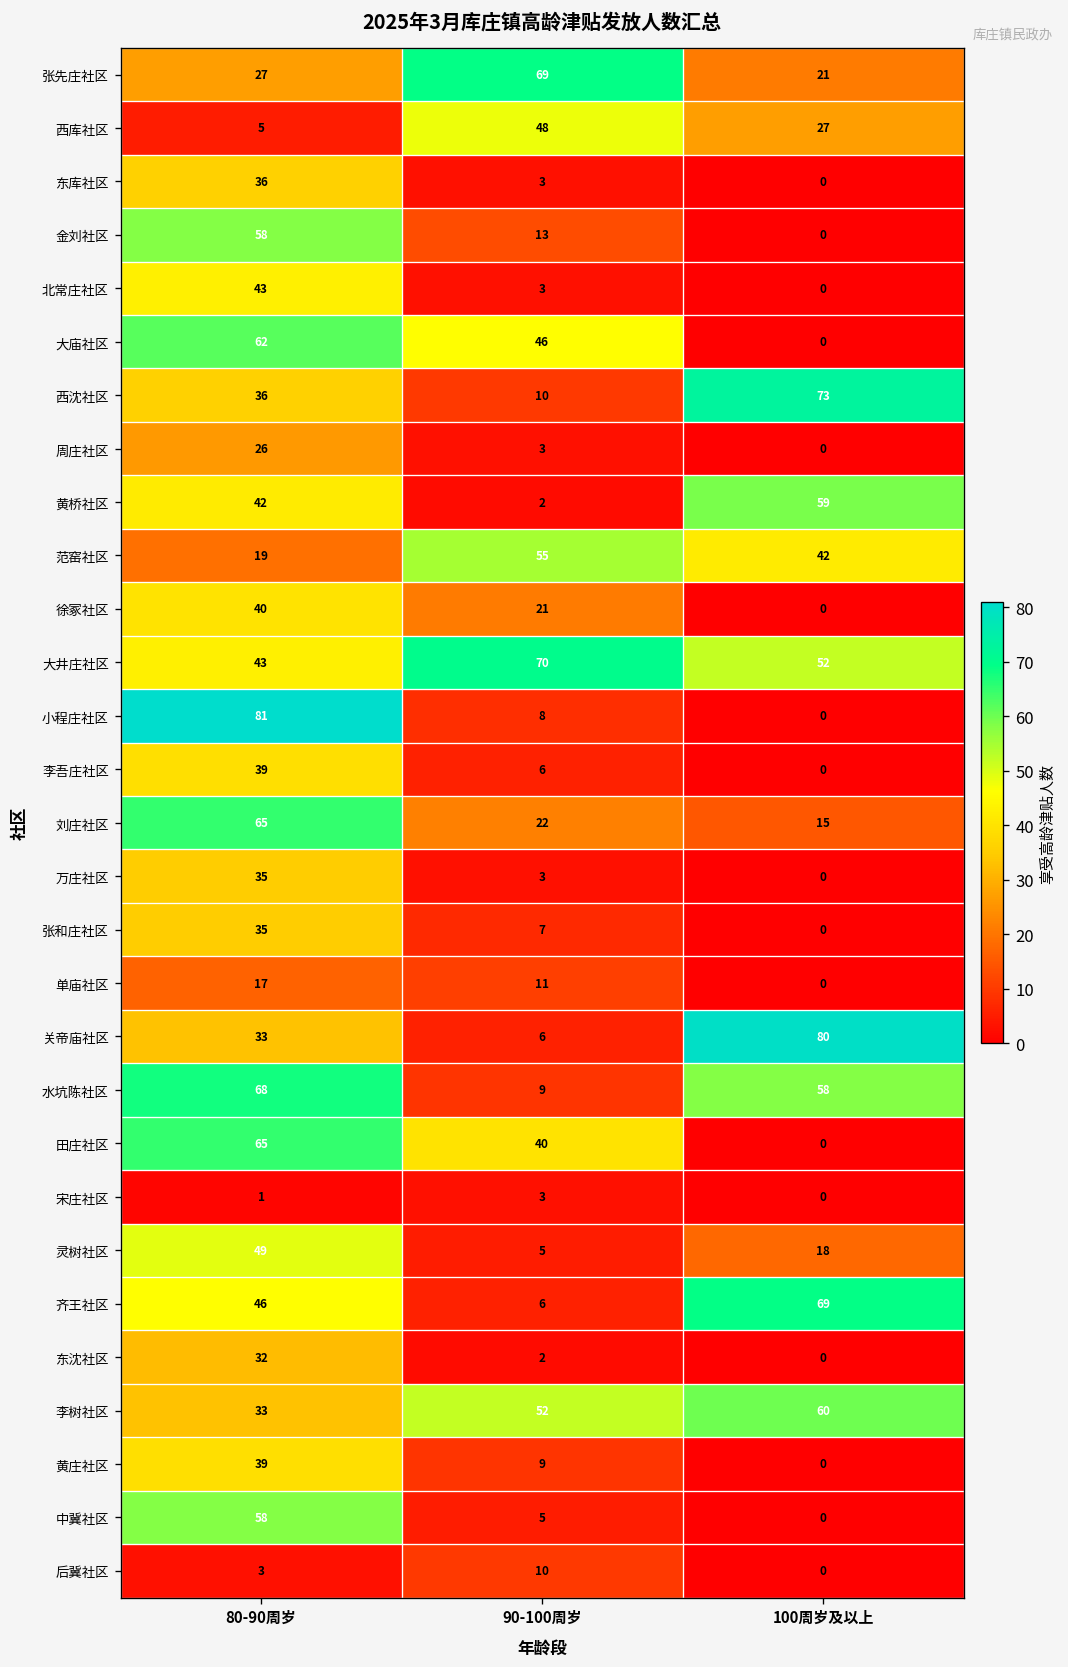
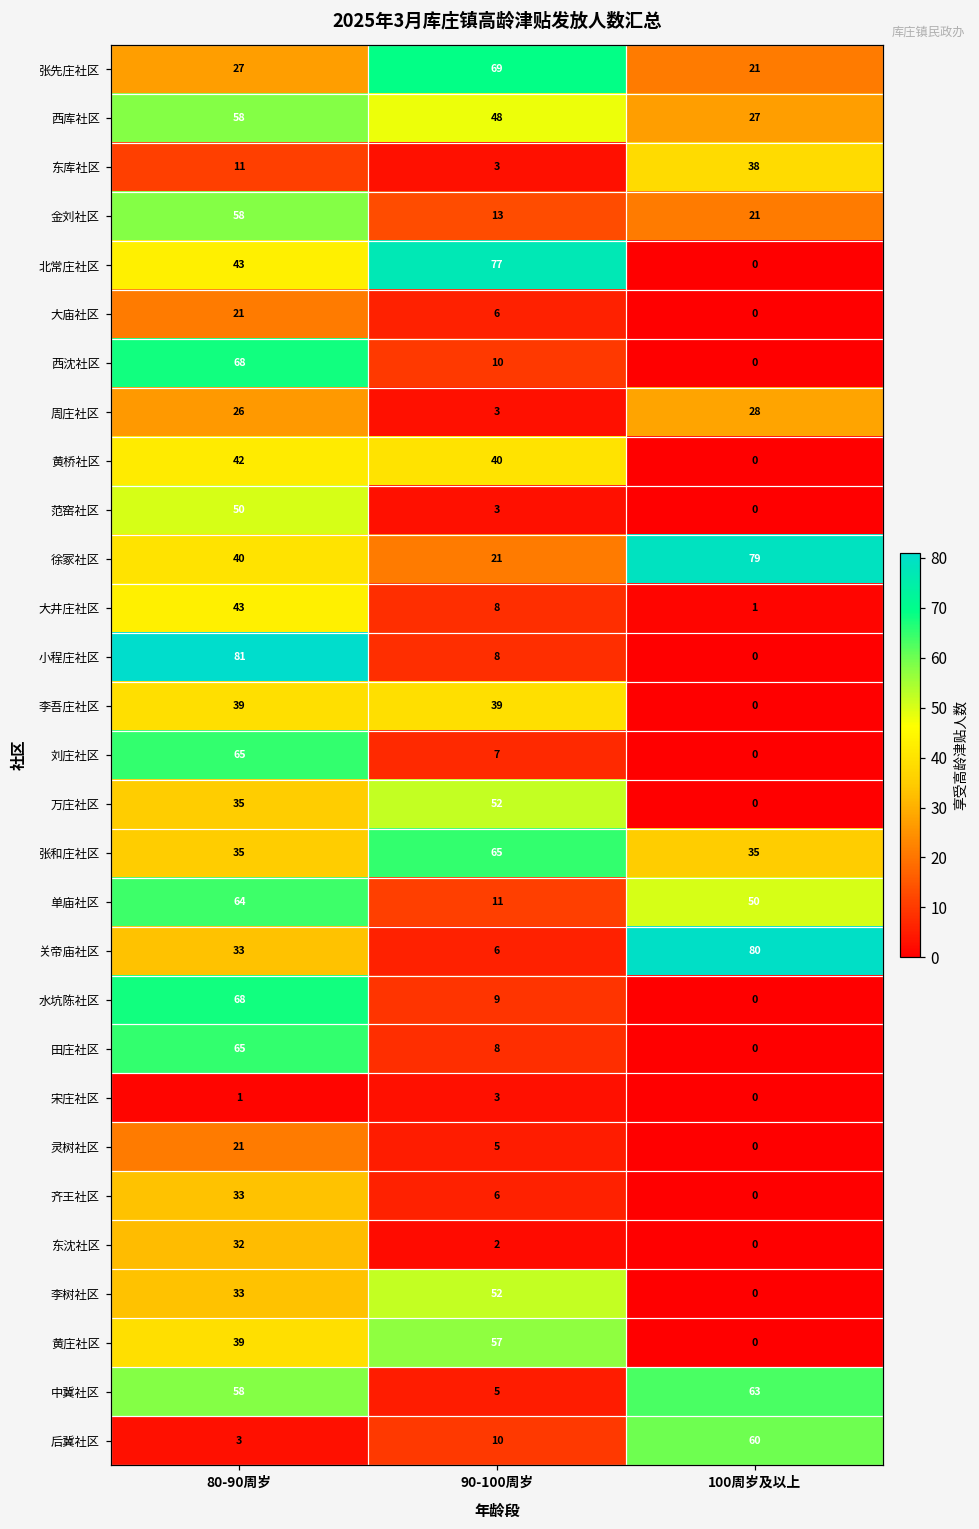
西库社区, 80-90周岁: 5 -> 58
东库社区, 80-90周岁: 36 -> 11
东库社区, 100周岁及以上: 0 -> 38
金刘社区, 100周岁及以上: 0 -> 21
北常庄社区, 90-100周岁: 3 -> 77
大庙社区, 80-90周岁: 62 -> 21
大庙社区, 90-100周岁: 46 -> 6
西沈社区, 80-90周岁: 36 -> 68
西沈社区, 100周岁及以上: 73 -> 0
周庄社区, 100周岁及以上: 0 -> 28
黄桥社区, 90-100周岁: 2 -> 40
黄桥社区, 100周岁及以上: 59 -> 0
范窑社区, 80-90周岁: 19 -> 50
范窑社区, 90-100周岁: 55 -> 3
范窑社区, 100周岁及以上: 42 -> 0
徐冢社区, 100周岁及以上: 0 -> 79
大井庄社区, 90-100周岁: 70 -> 8
大井庄社区, 100周岁及以上: 52 -> 1
李吾庄社区, 90-100周岁: 6 -> 39
刘庄社区, 90-100周岁: 22 -> 7
刘庄社区, 100周岁及以上: 15 -> 0
万庄社区, 90-100周岁: 3 -> 52
张和庄社区, 90-100周岁: 7 -> 65
张和庄社区, 100周岁及以上: 0 -> 35
单庙社区, 80-90周岁: 17 -> 64
单庙社区, 100周岁及以上: 0 -> 50
水坑陈社区, 100周岁及以上: 58 -> 0
田庄社区, 90-100周岁: 40 -> 8
灵树社区, 80-90周岁: 49 -> 21
灵树社区, 100周岁及以上: 18 -> 0
齐王社区, 80-90周岁: 46 -> 33
齐王社区, 100周岁及以上: 69 -> 0
李树社区, 100周岁及以上: 60 -> 0
黄庄社区, 90-100周岁: 9 -> 57
中冀社区, 100周岁及以上: 0 -> 63
后冀社区, 100周岁及以上: 0 -> 60
